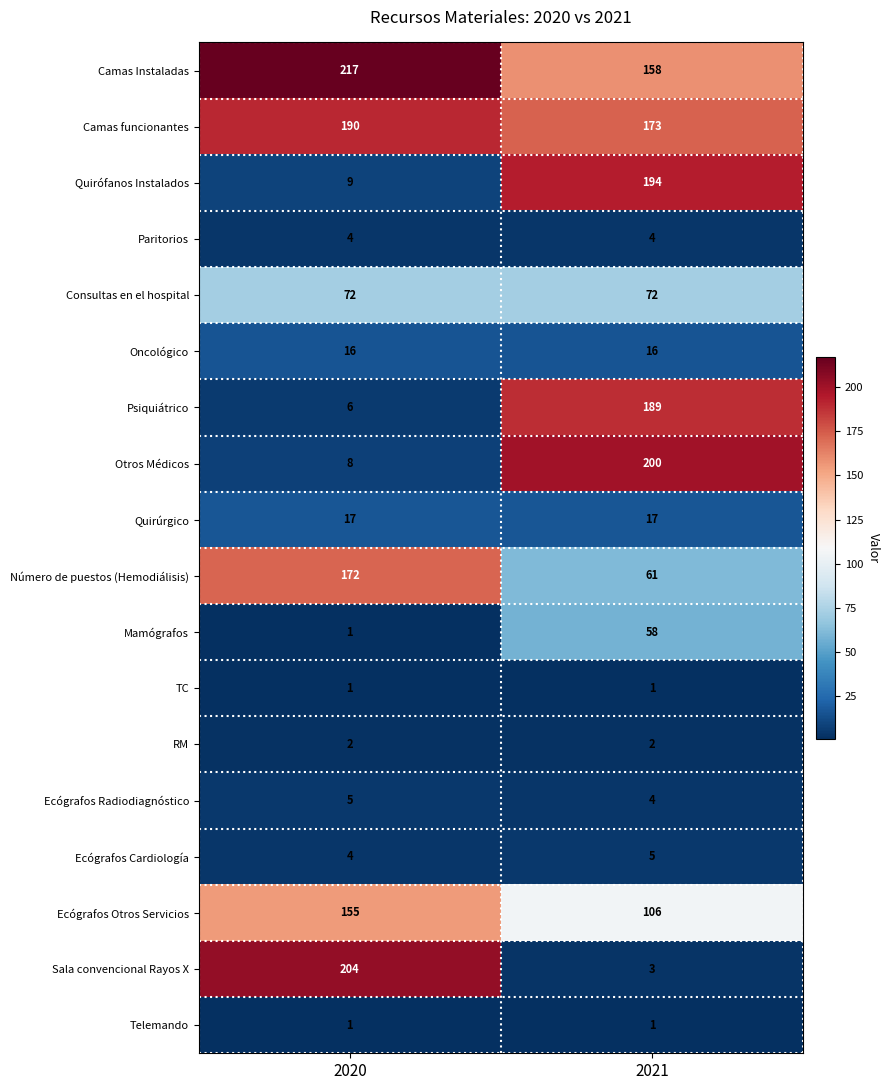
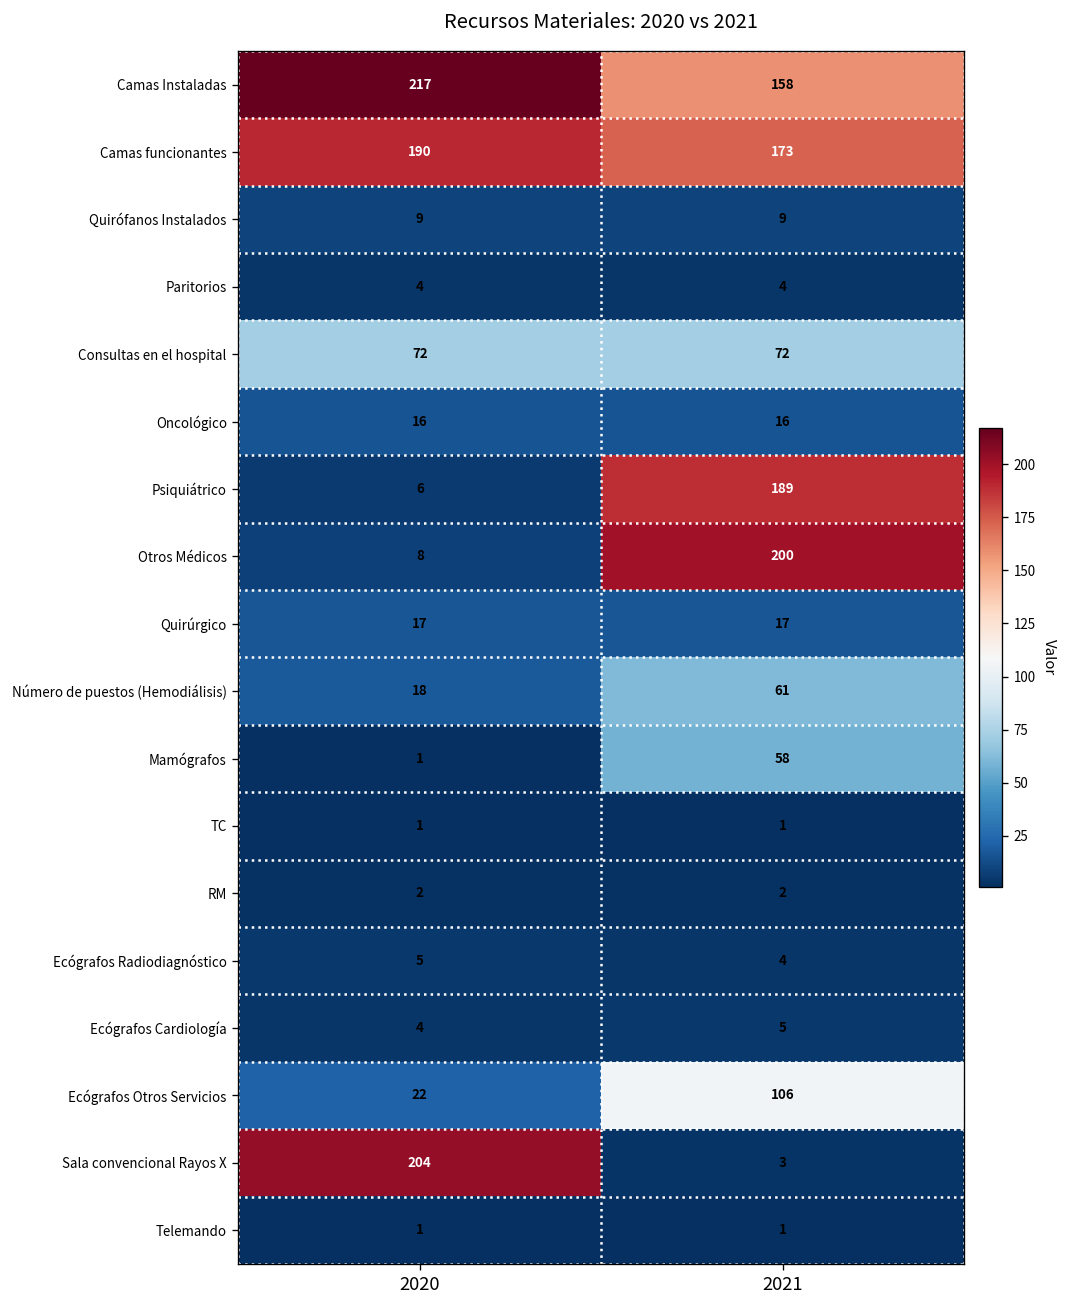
Quirófanos Instalados, 2021: 194 -> 9
Número de puestos (Hemodiálisis), 2020: 172 -> 18
Ecógrafos Otros Servicios, 2020: 155 -> 22
